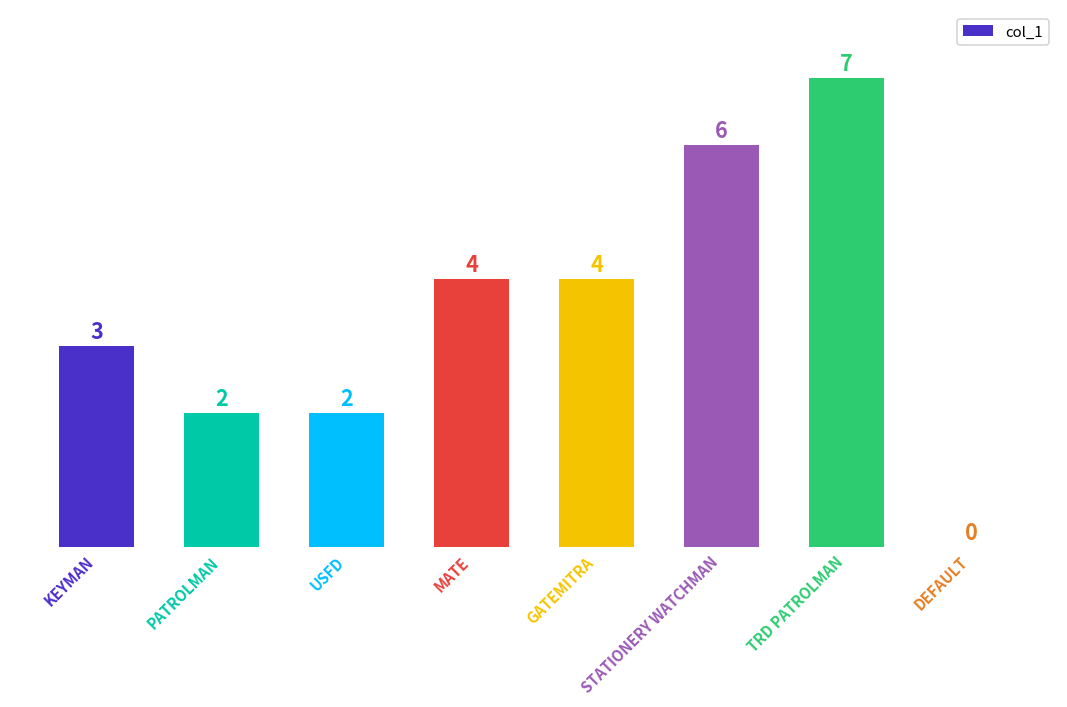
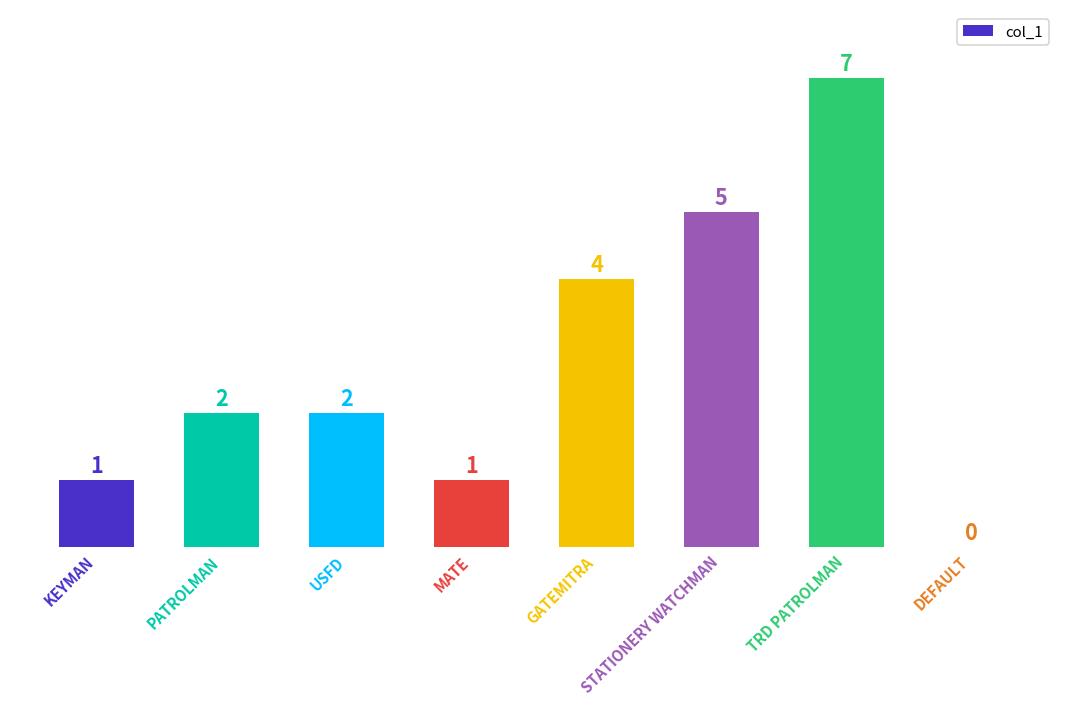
KEYMAN: 3 -> 1
MATE: 4 -> 1
STATIONERY WATCHMAN: 6 -> 5
